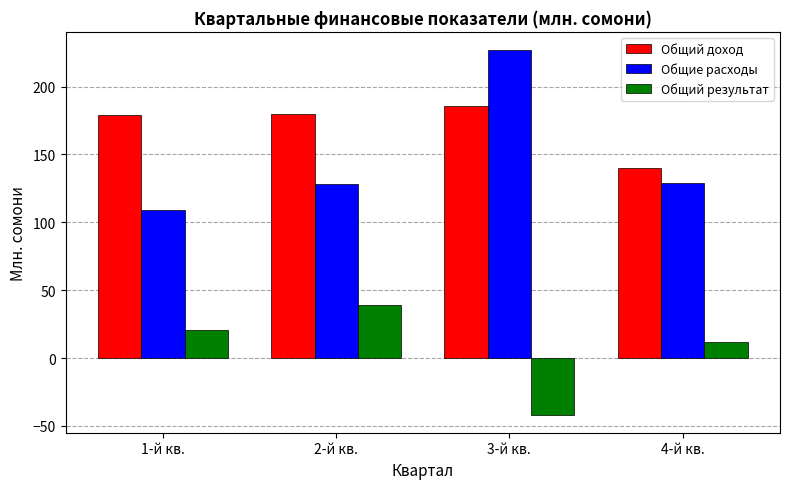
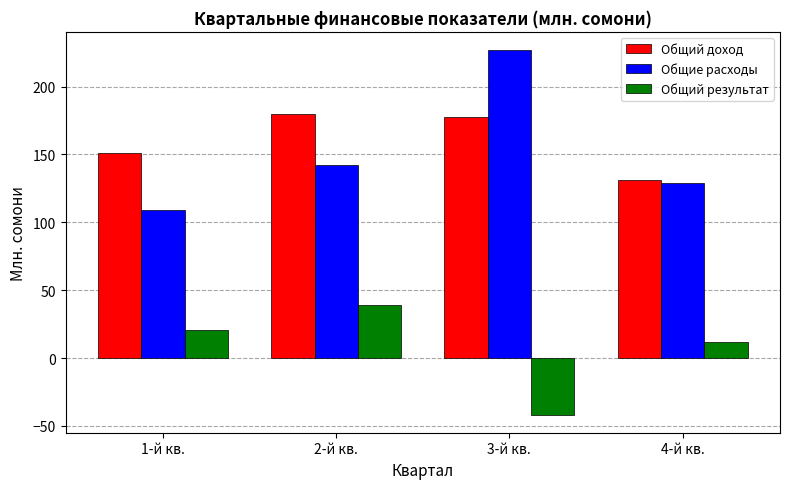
Общий доход, 1-й кв.: 179 -> 151
Общие расходы, 2-й кв.: 128 -> 142
Общий доход, 3-й кв.: 185 -> 178
Общий доход, 4-й кв.: 140 -> 131
